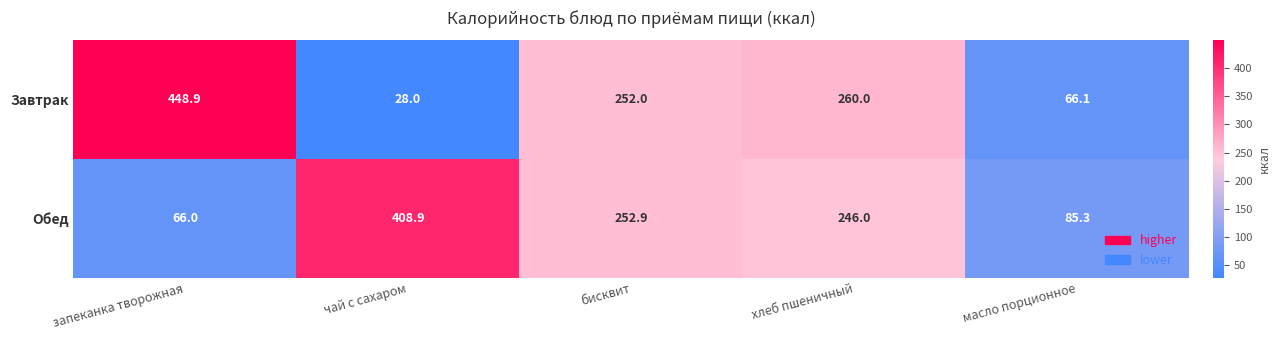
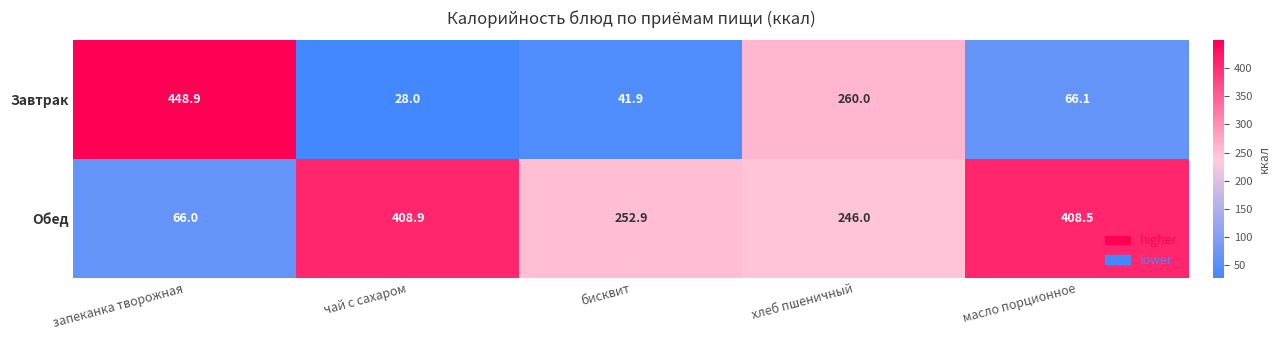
Завтрак, бисквит: 252.0 -> 41.9
Обед, масло порционное: 85.3 -> 408.5
